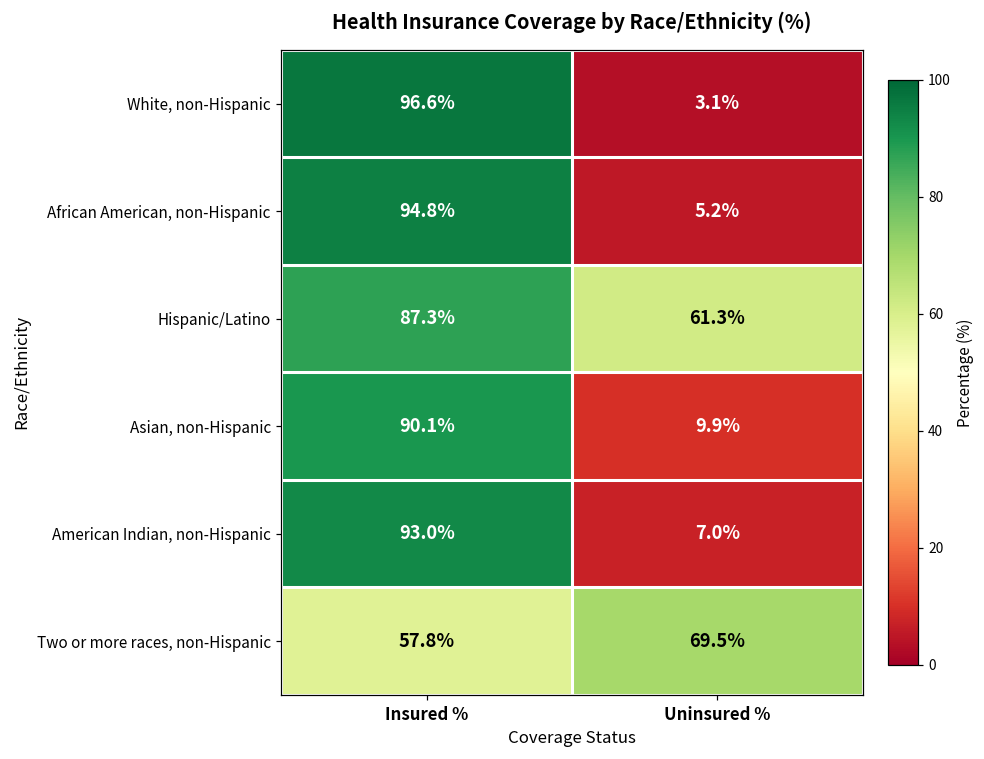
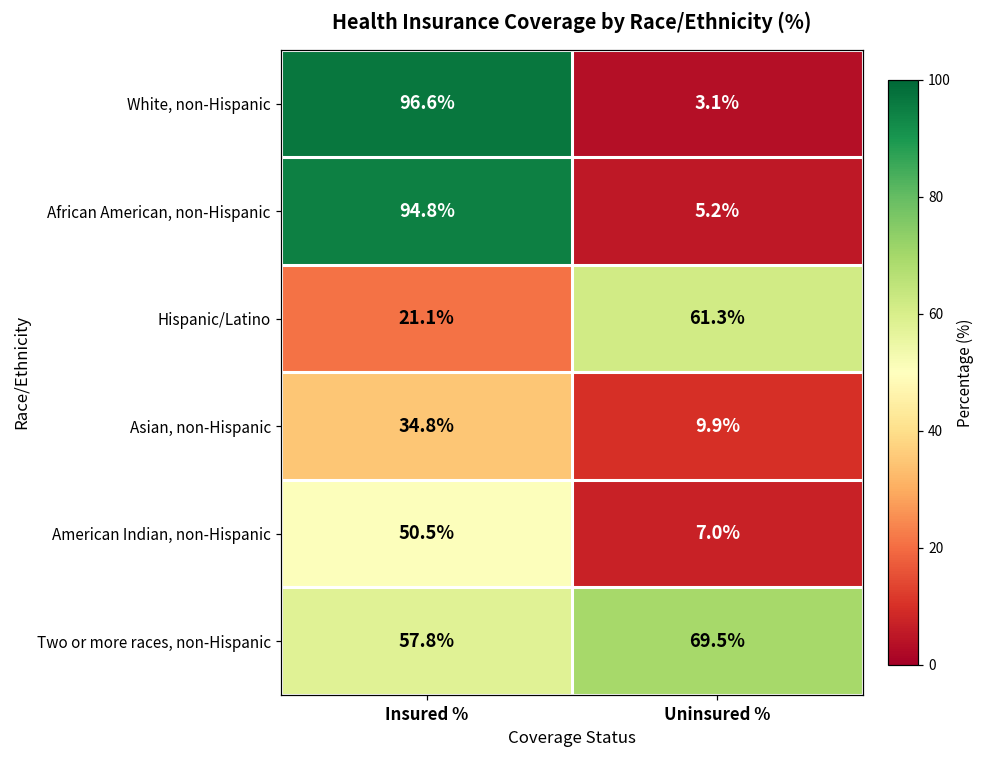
Hispanic/Latino, Insured %: 87.3% -> 21.1%
Asian, non-Hispanic, Insured %: 90.1% -> 34.8%
American Indian, non-Hispanic, Insured %: 93.0% -> 50.5%
